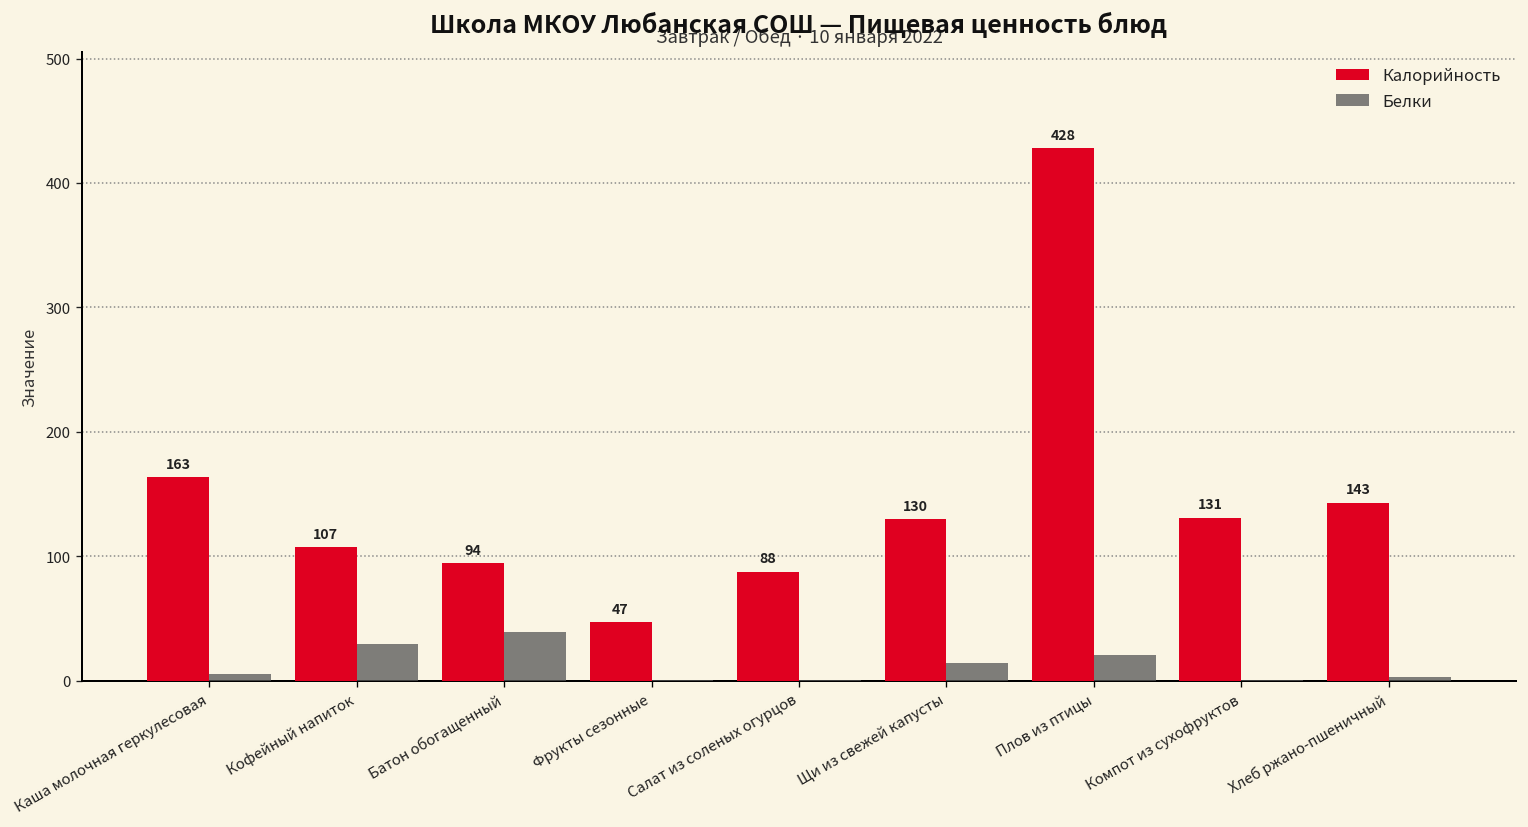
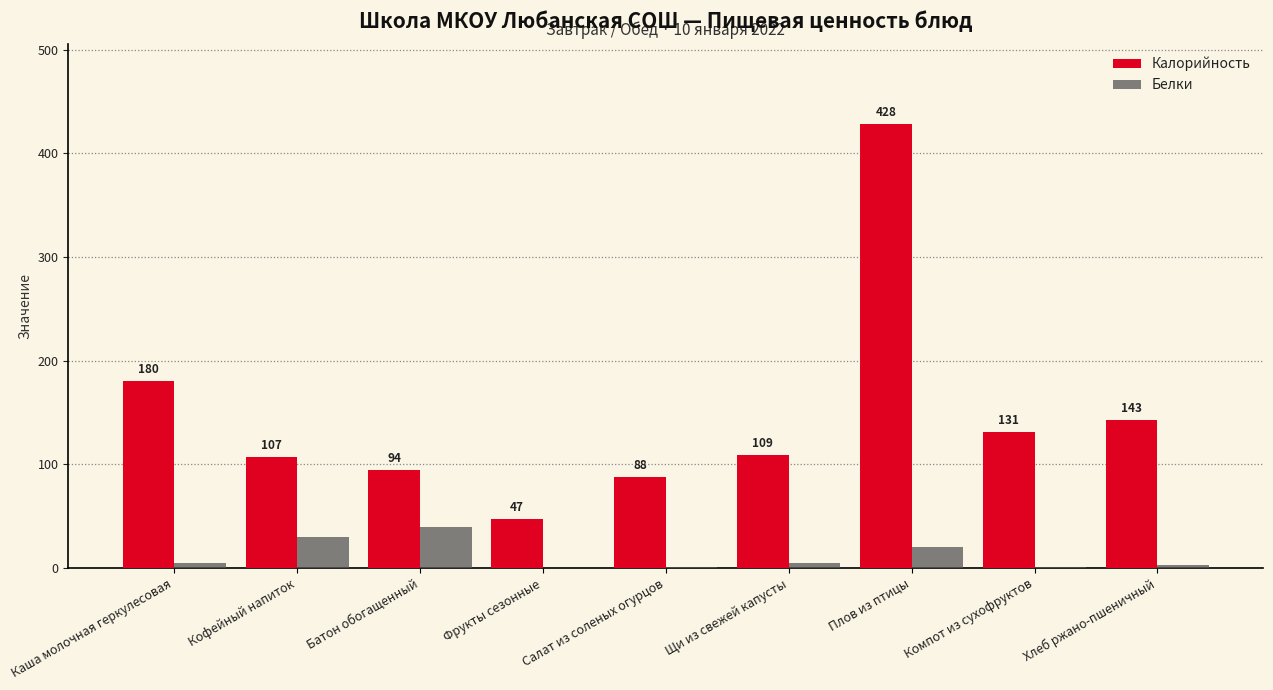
Калорийность, Каша молочная геркулесовая: 163 -> 180
Калорийность, Щи из свежей капусты: 130 -> 109
Белки, Щи из свежей капусты: 14 -> 5
